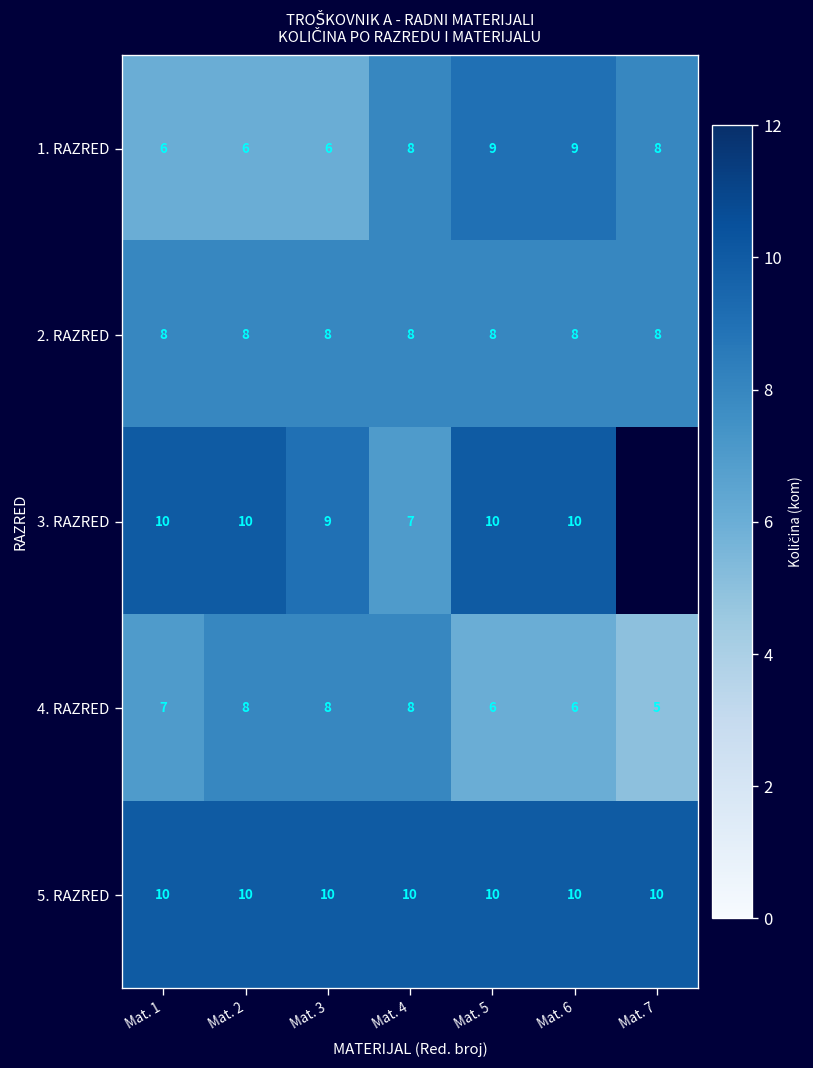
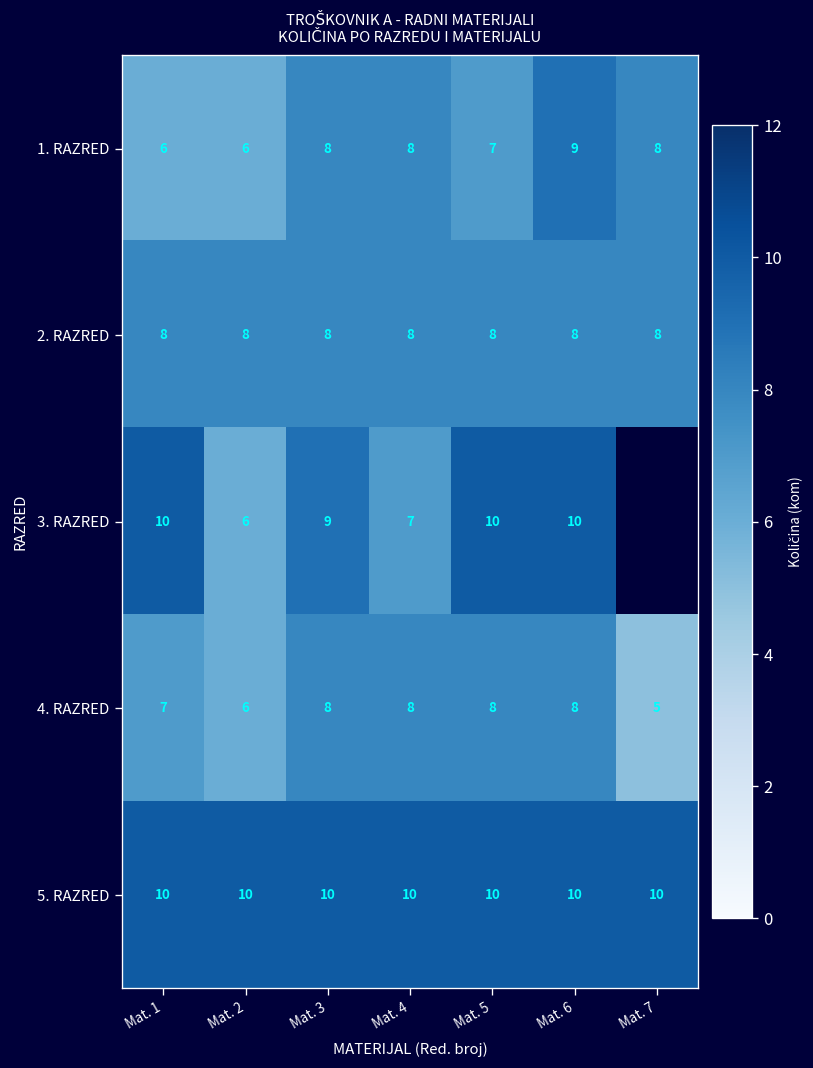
1. RAZRED, Mat. 3: 6 -> 8
1. RAZRED, Mat. 5: 9 -> 7
3. RAZRED, Mat. 2: 10 -> 6
4. RAZRED, Mat. 2: 8 -> 6
4. RAZRED, Mat. 5: 6 -> 8
4. RAZRED, Mat. 6: 6 -> 8
